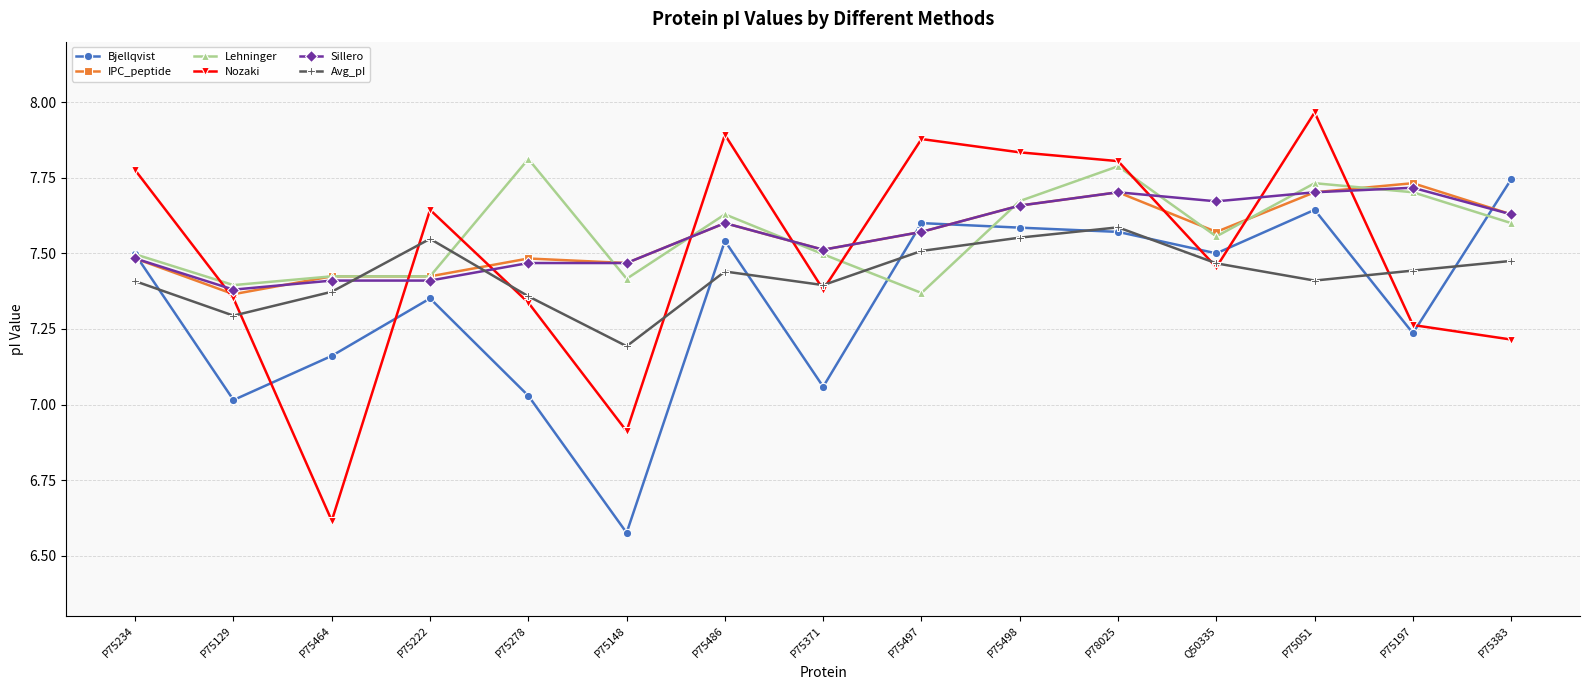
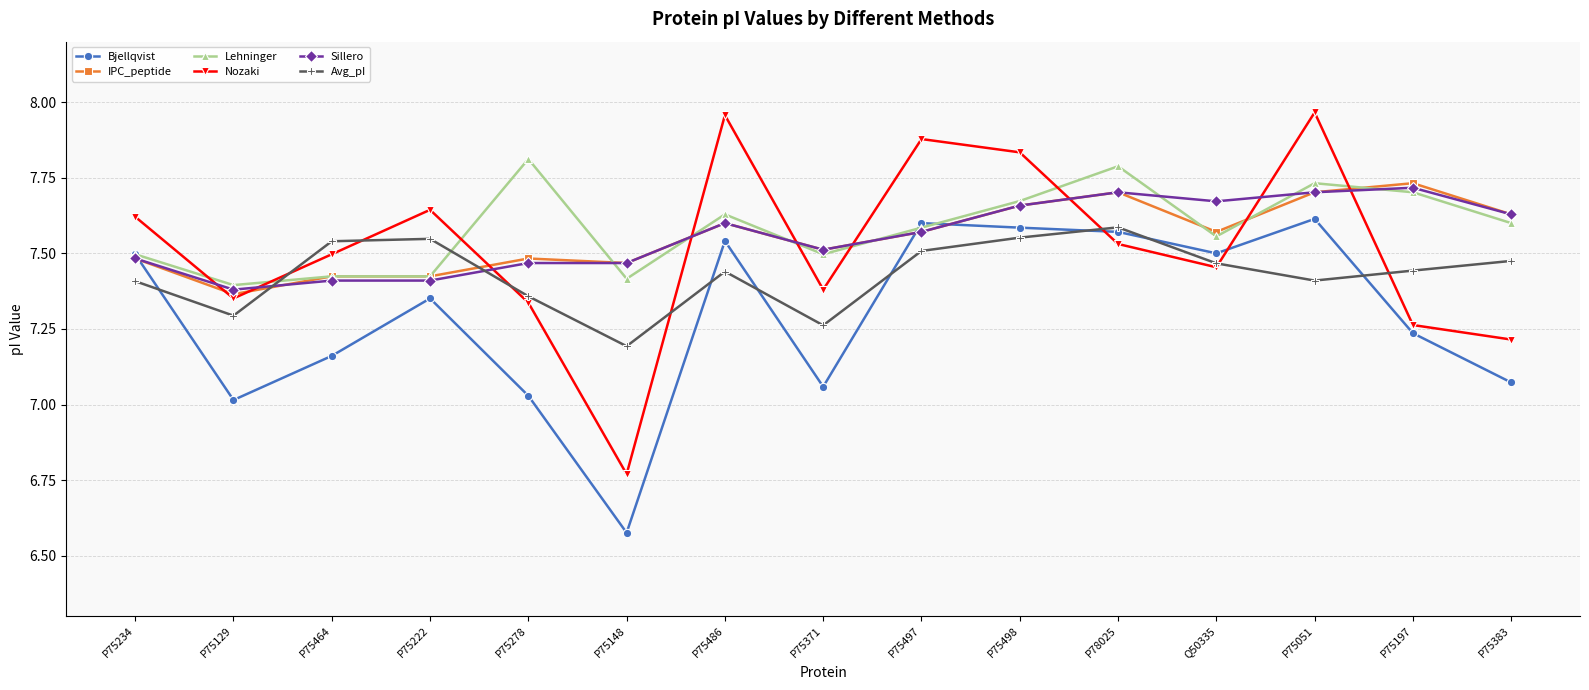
Nozaki, P75234: 7.78 -> 7.62
Nozaki, P75464: 6.62 -> 7.50
Avg_pI, P75464: 7.37 -> 7.54
Nozaki, P75148: 6.91 -> 6.77
Nozaki, P75486: 7.89 -> 7.96
Avg_pI, P75371: 7.40 -> 7.26
Lehninger, P75497: 7.37 -> 7.59
Nozaki, P78025: 7.81 -> 7.53
Bjellqvist, P75051: 7.64 -> 7.61
Bjellqvist, P75383: 7.75 -> 7.07
